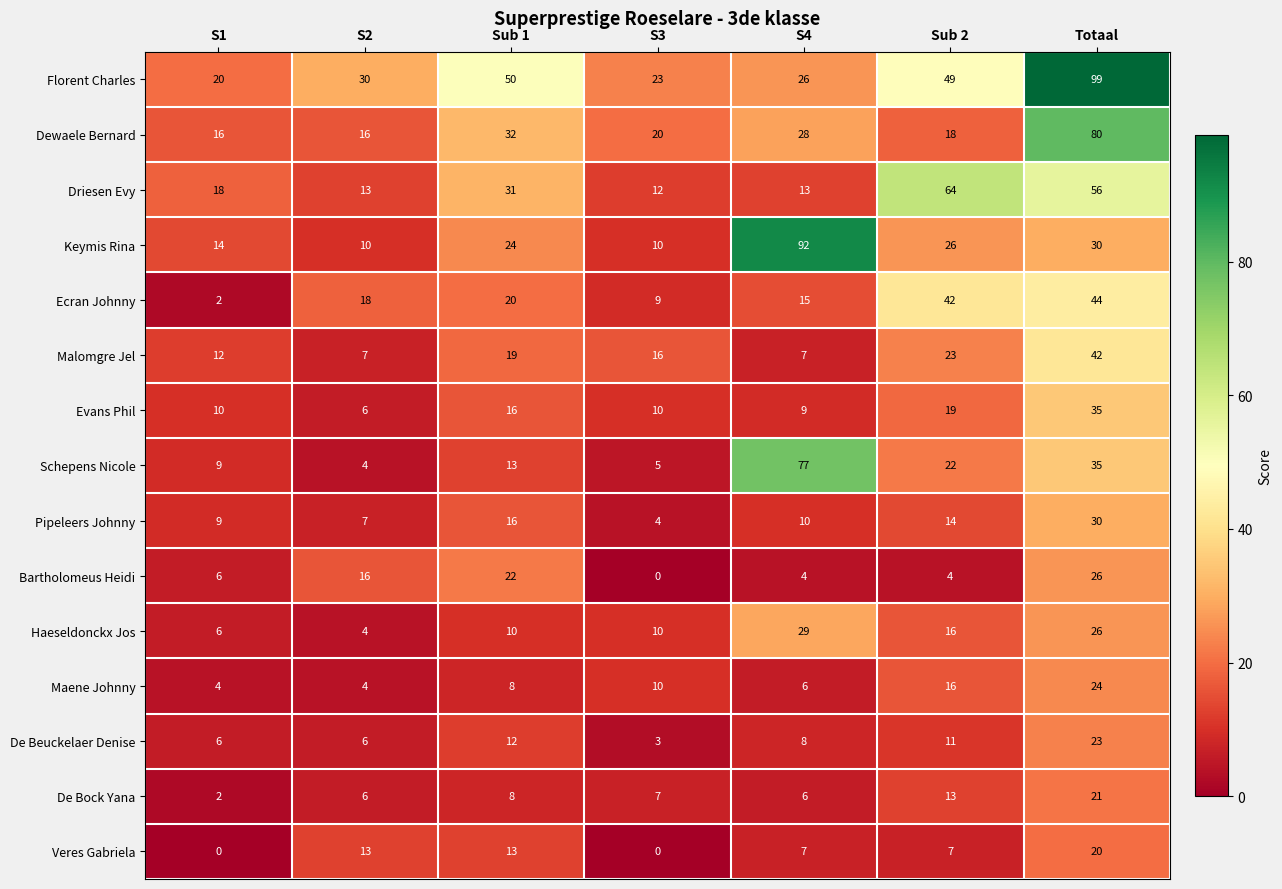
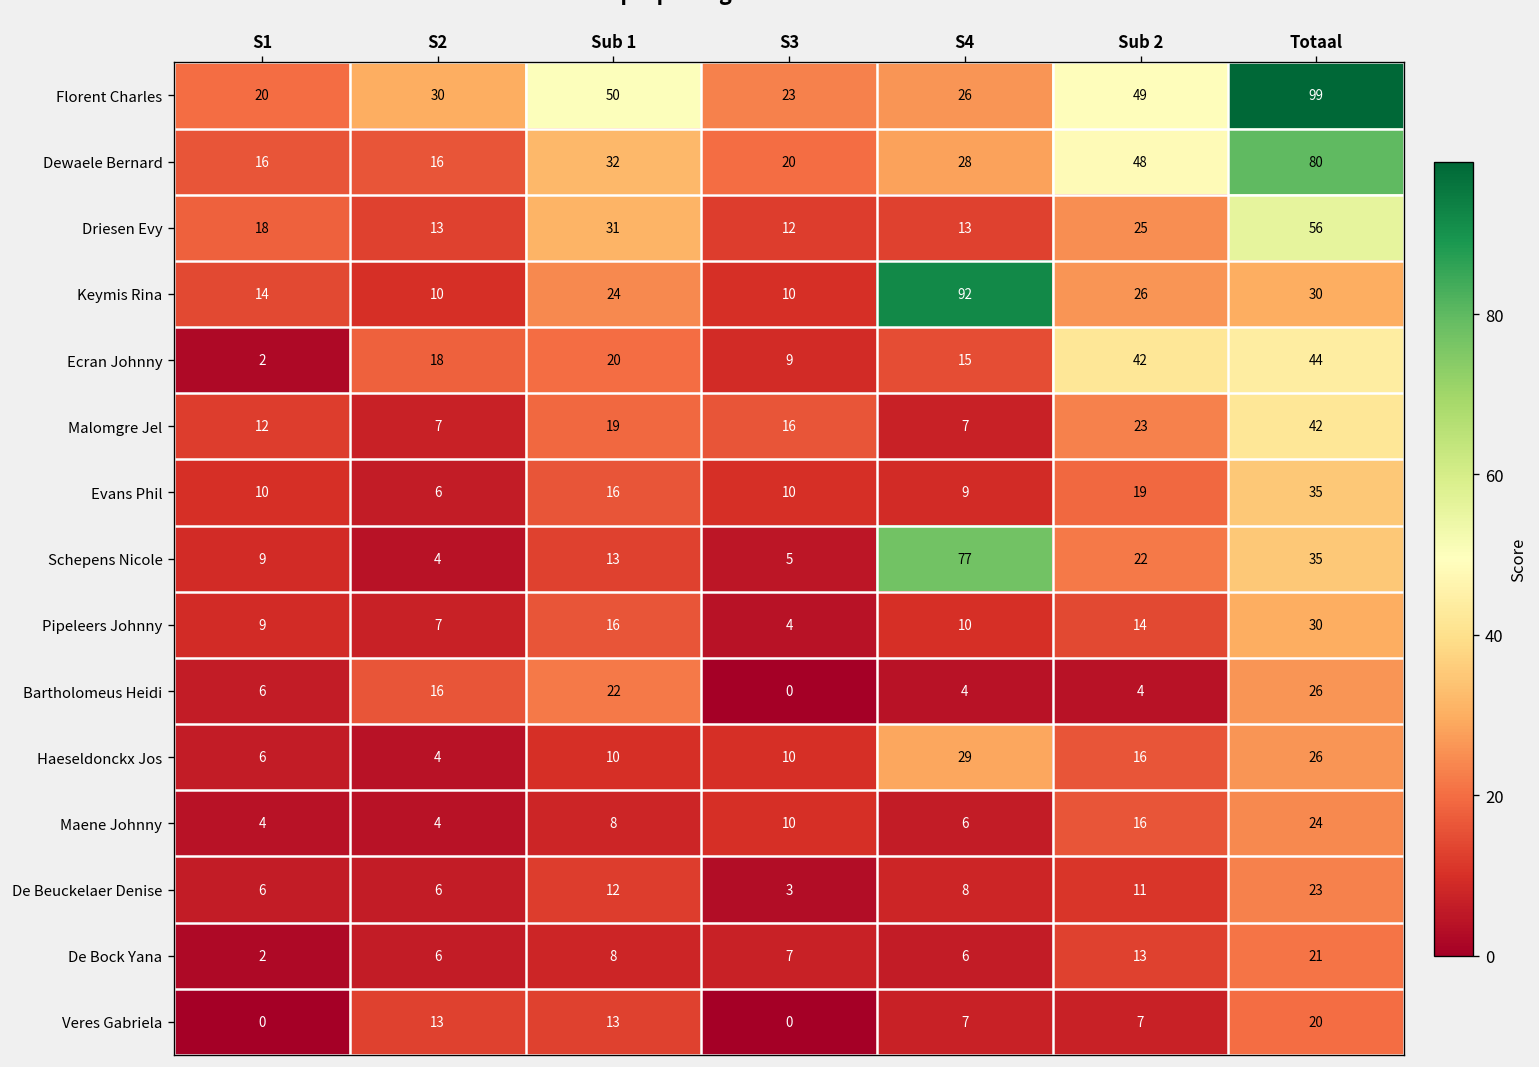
Dewaele Bernard, Sub 2: 18 -> 48
Driesen Evy, Sub 2: 64 -> 25
